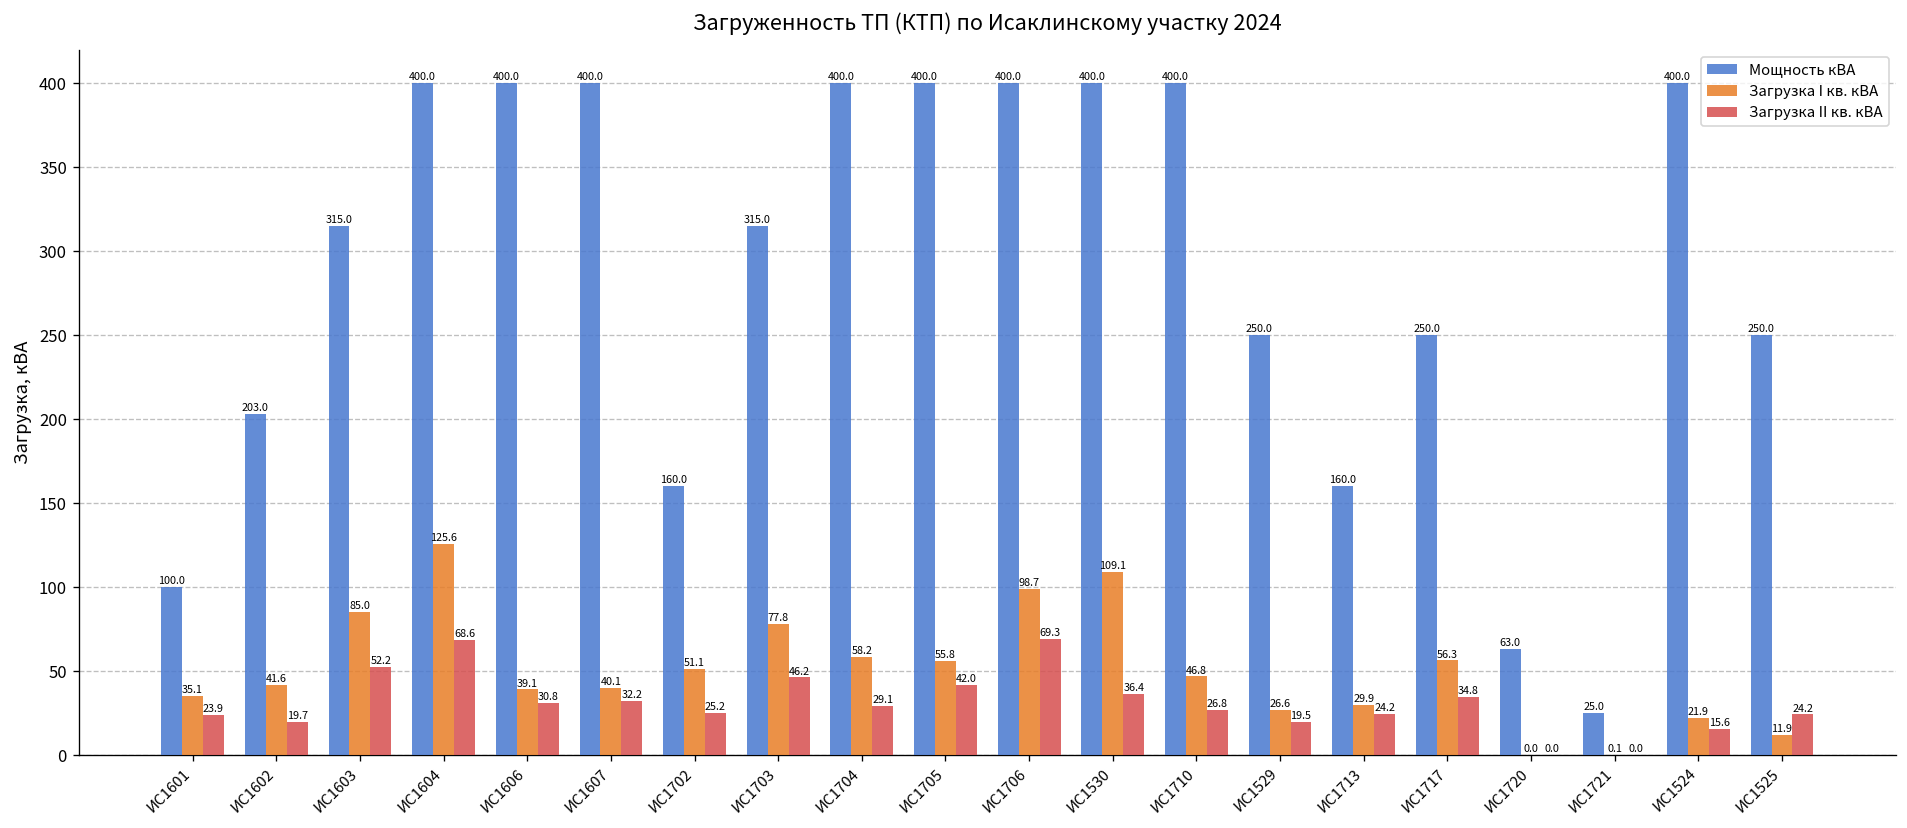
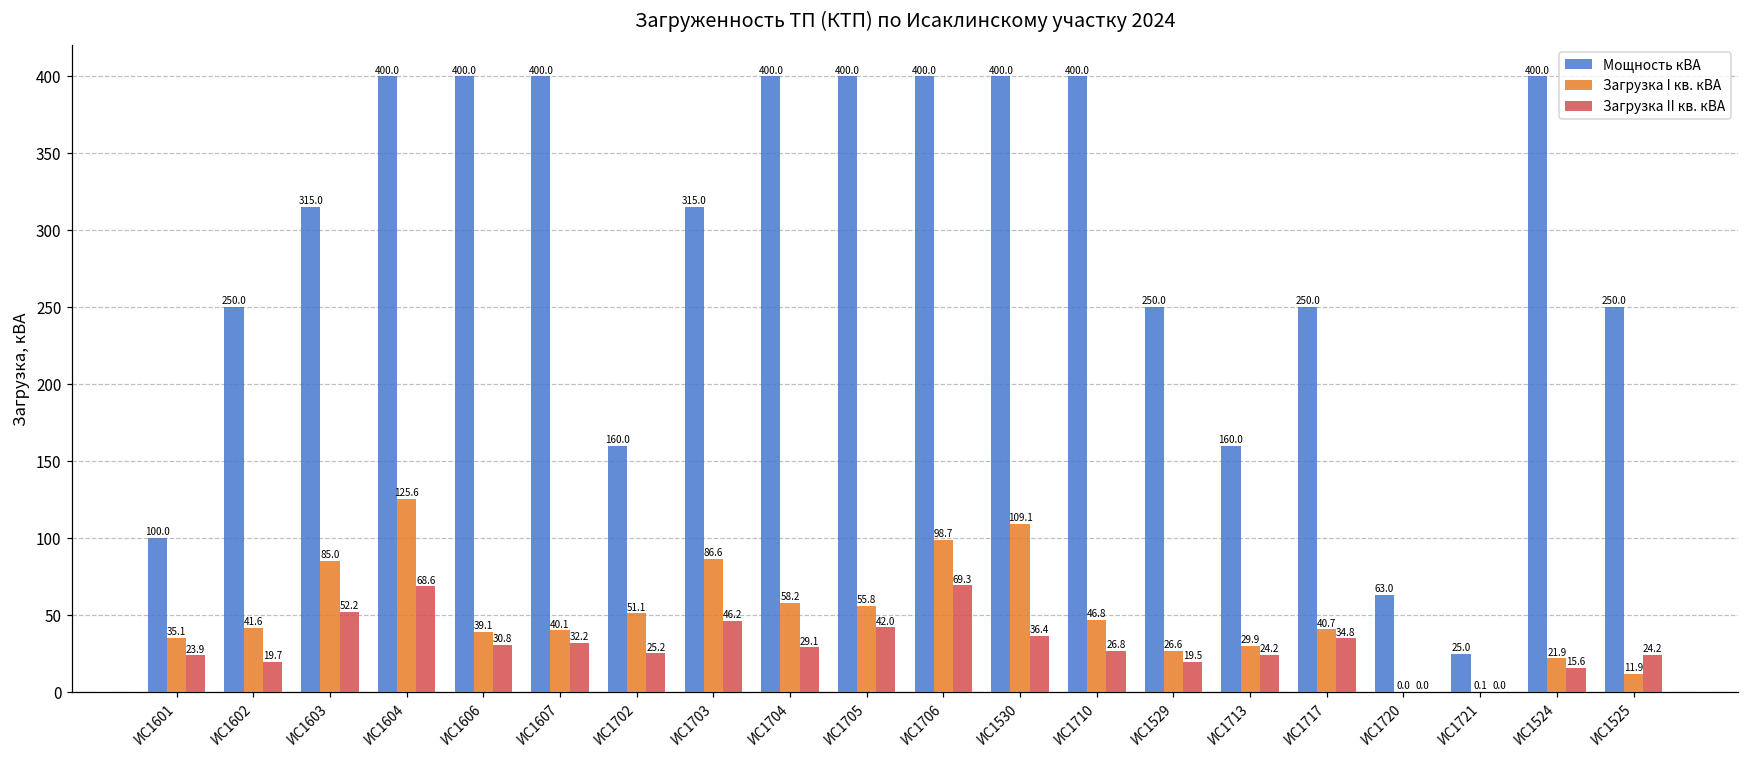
Мощность кВА, ИС1602: 203.0 -> 250.0
Загрузка I кв. кВА, ИС1703: 77.8 -> 86.6
Загрузка I кв. кВА, ИС1717: 56.3 -> 40.7
